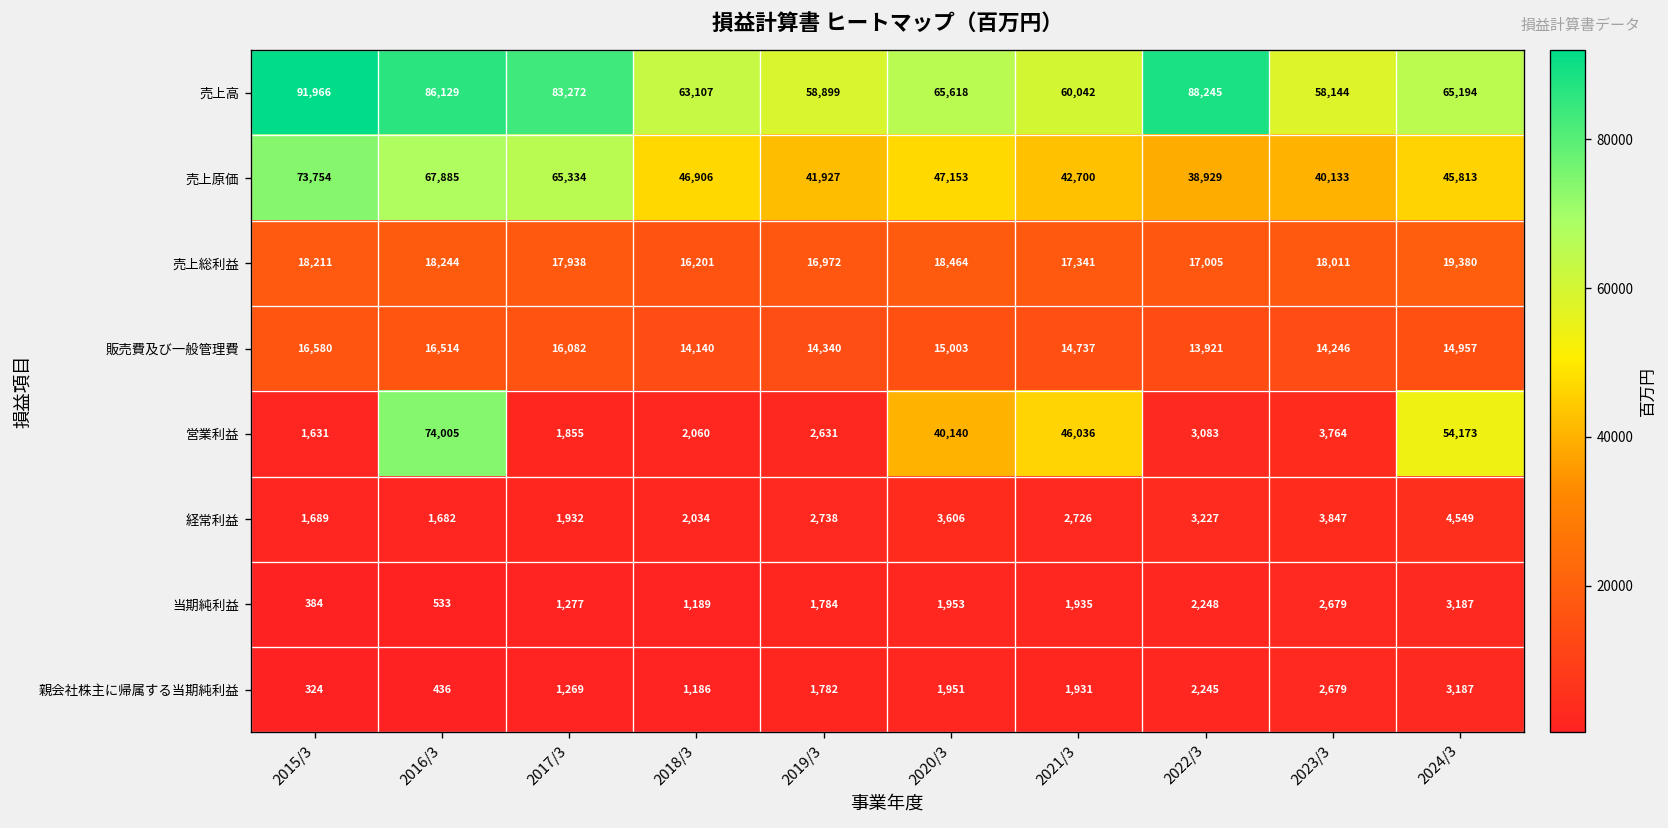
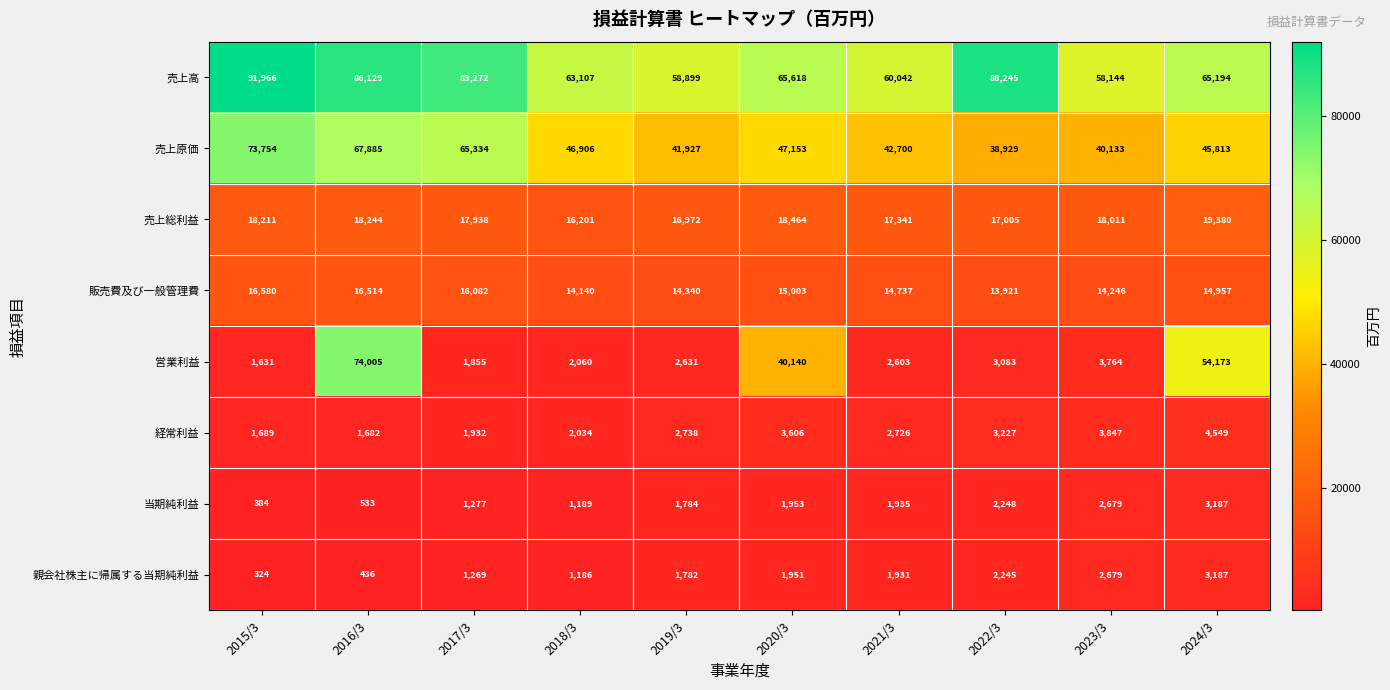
営業利益, 2021/3: 46,036 -> 2,603
